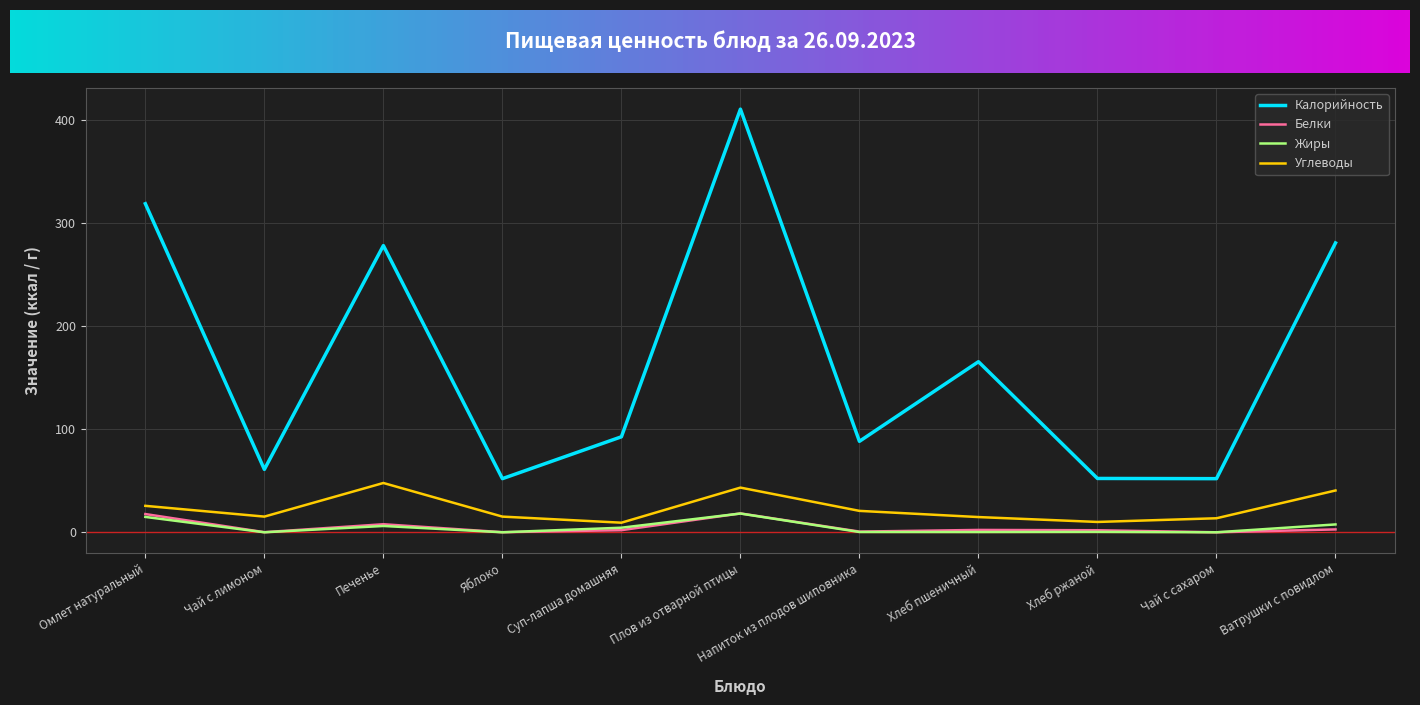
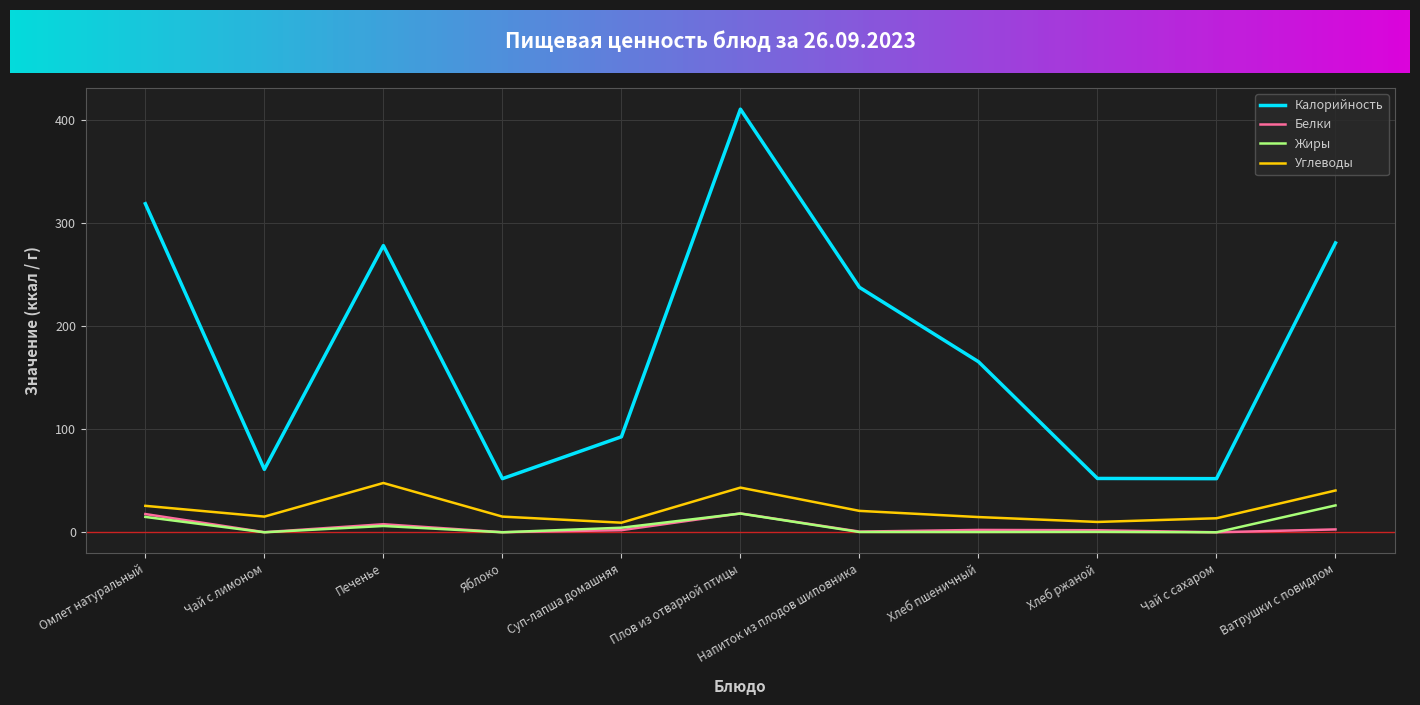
Калорийность, Напиток из плодов шиповника: 88 -> 238
Жиры, Ватрушки с повидлом: 8 -> 26
